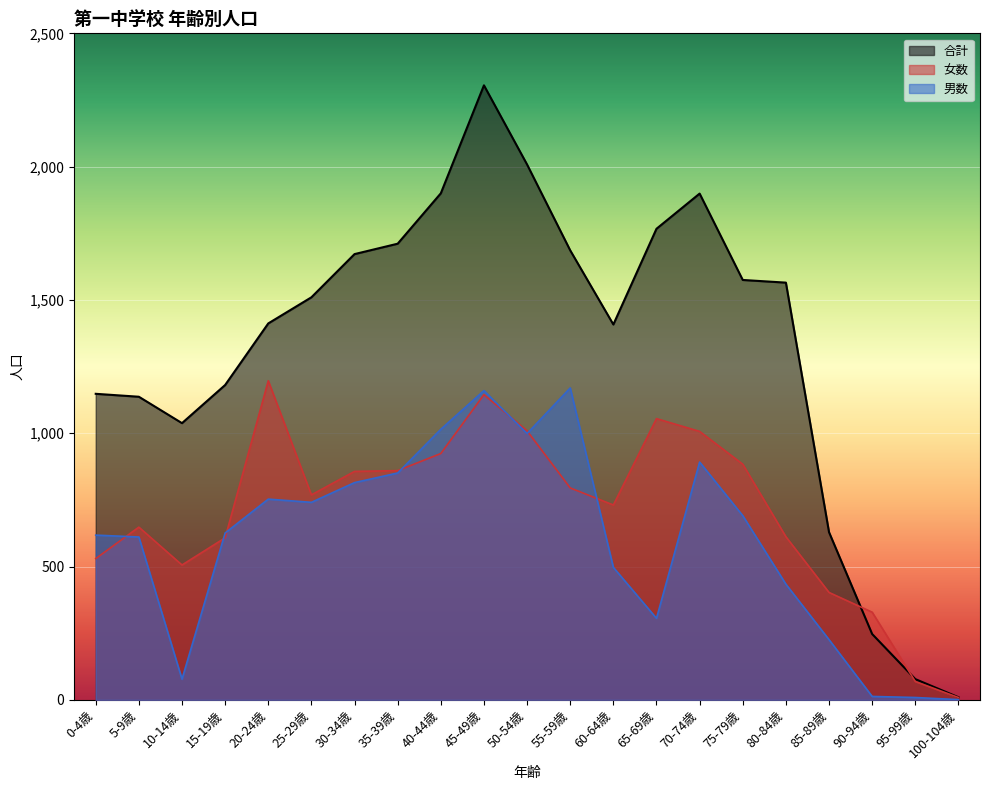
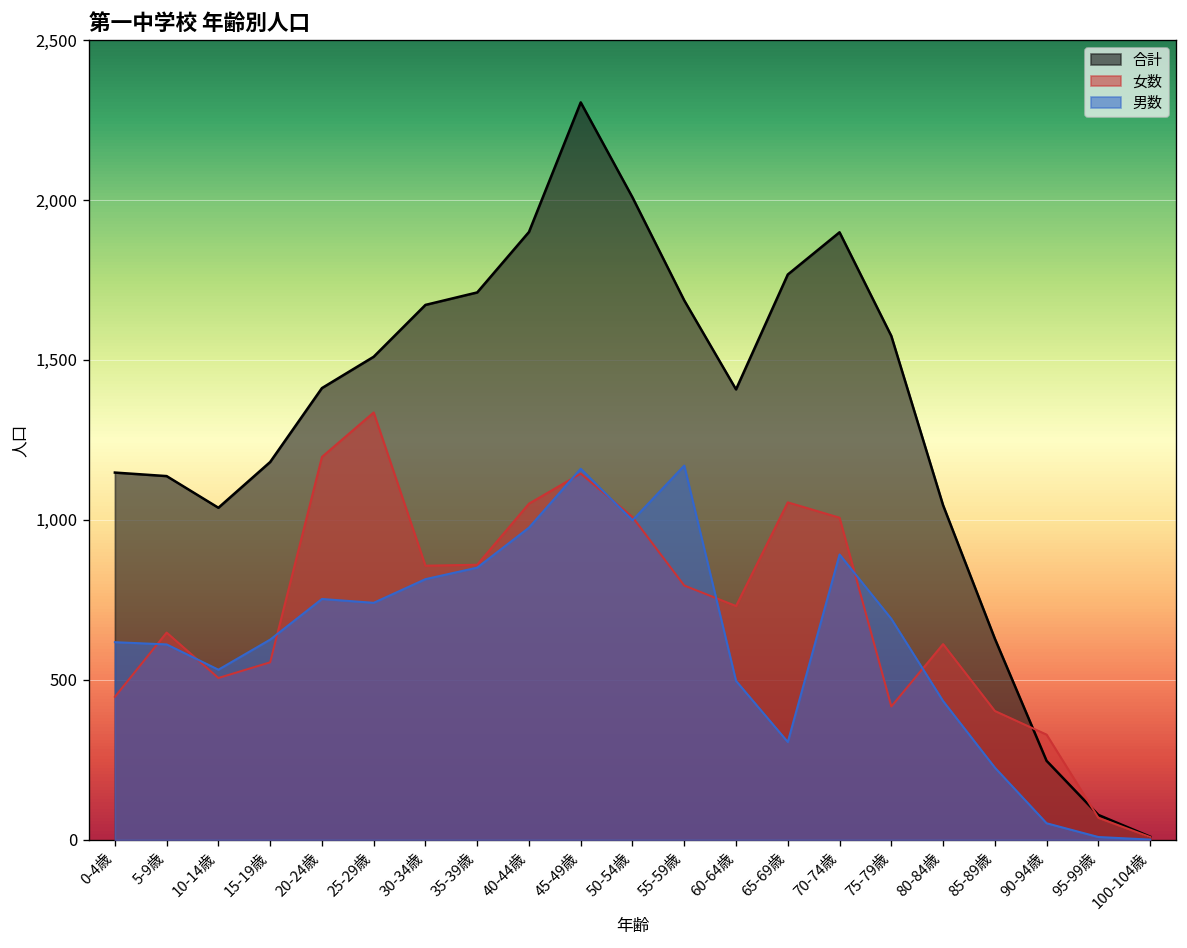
女数, 0-4歳: 530 -> 450
男数, 10-14歳: 80 -> 530
女数, 15-19歳: 610 -> 560
女数, 25-29歳: 770 -> 1,340
女数, 40-44歳: 920 -> 1,050
男数, 40-44歳: 1,020 -> 980
女数, 75-79歳: 880 -> 420
合計, 80-84歳: 1,570 -> 1,050
男数, 90-94歳: 10 -> 50
